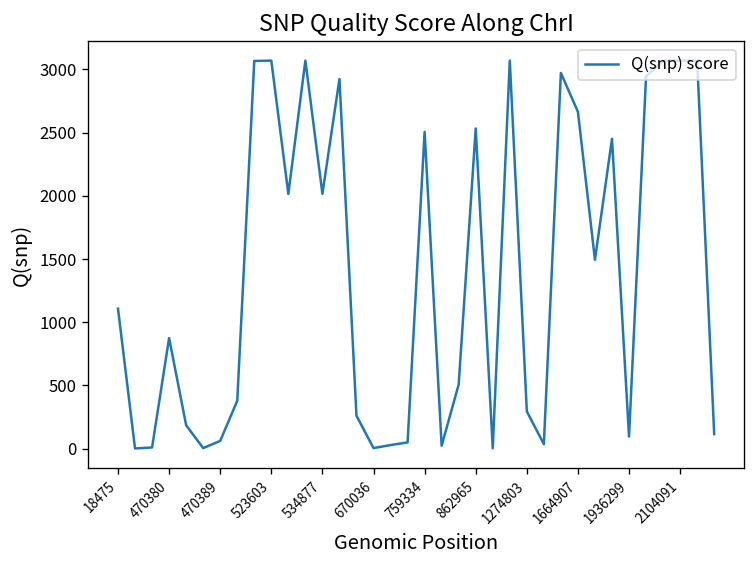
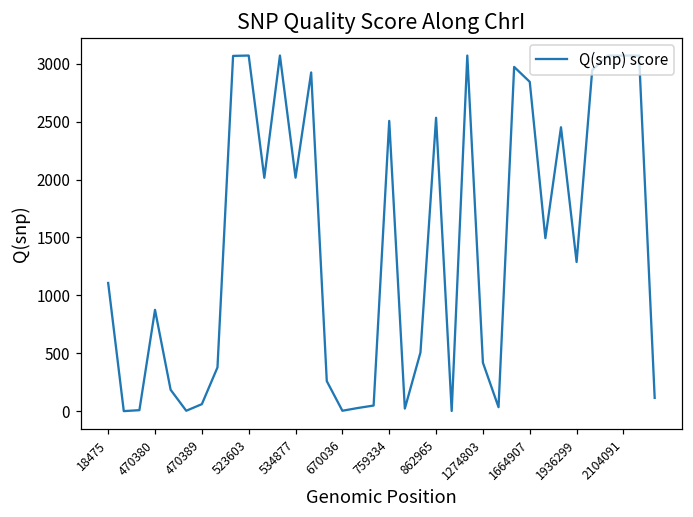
1274803: 300 -> 420
1664907: 2670 -> 2840
1936299: 100 -> 1290
